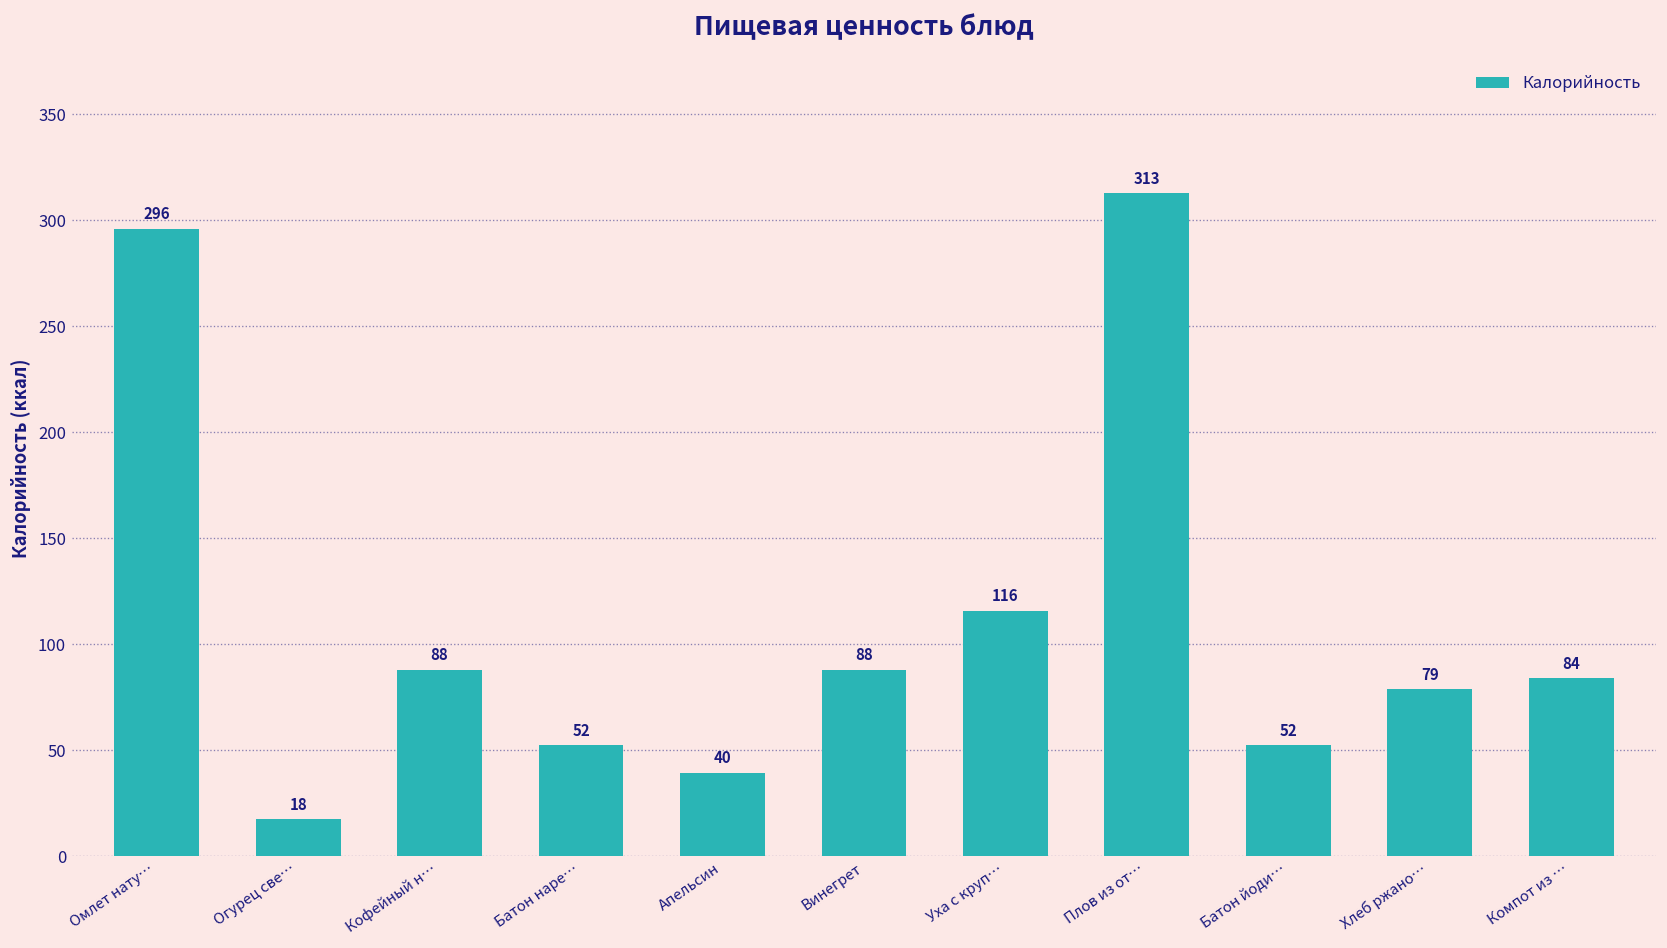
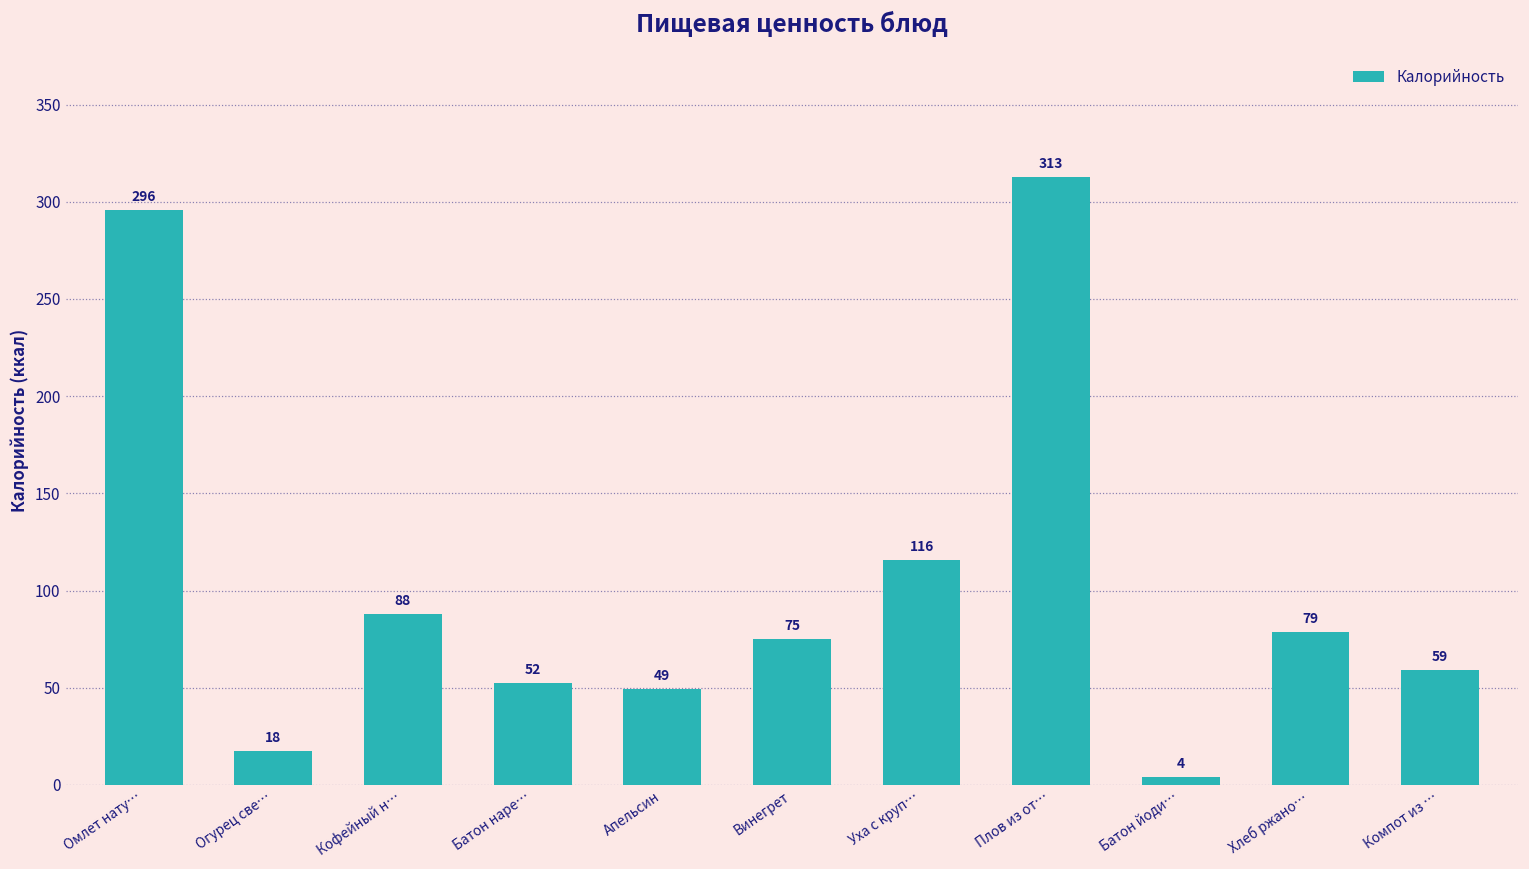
Апельсин: 40 -> 49
Винегрет: 88 -> 75
Батон йоди…: 52 -> 4
Компот из …: 84 -> 59
